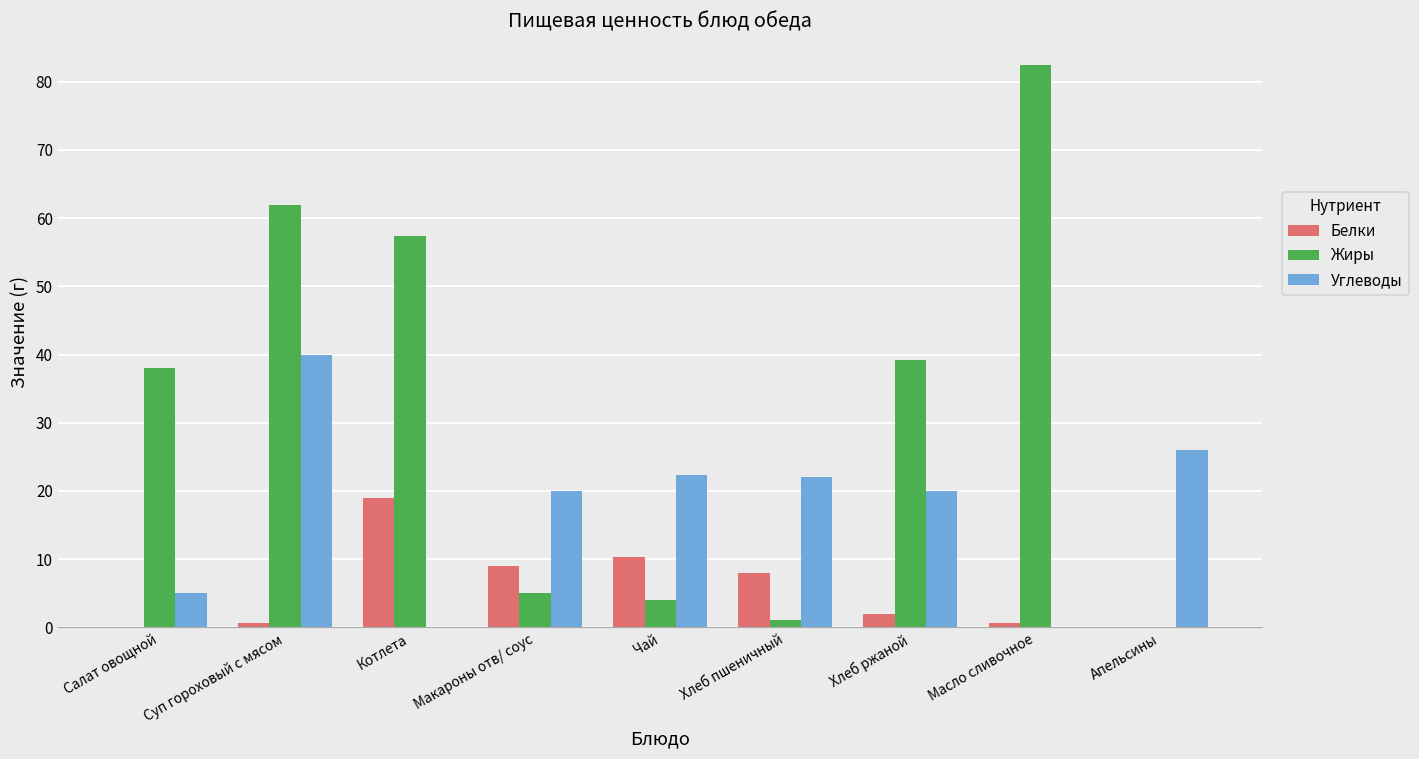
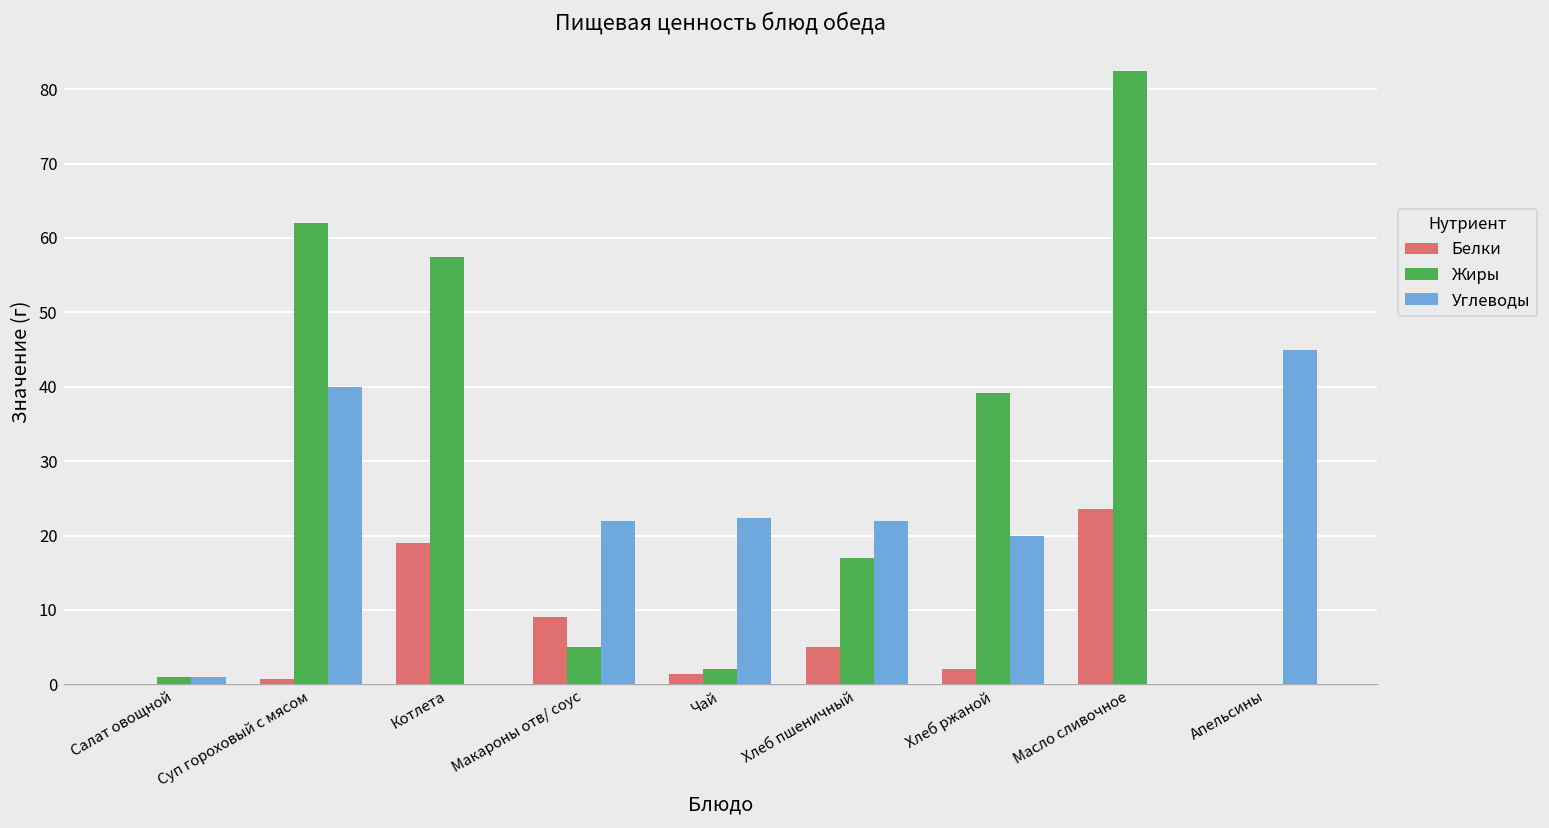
Жиры, Салат овощной: 38 -> 1
Углеводы, Салат овощной: 5 -> 1
Углеводы, Макароны отв/ соус: 20 -> 22
Белки, Чай: 10 -> 1
Жиры, Чай: 4 -> 2
Белки, Хлеб пшеничный: 8 -> 5
Жиры, Хлеб пшеничный: 1 -> 17
Белки, Масло сливочное: 1 -> 24
Углеводы, Апельсины: 26 -> 45
